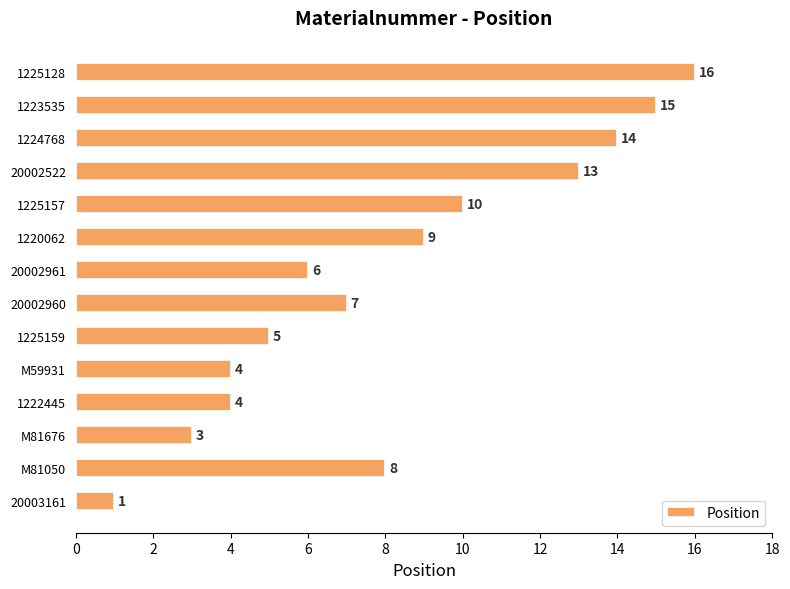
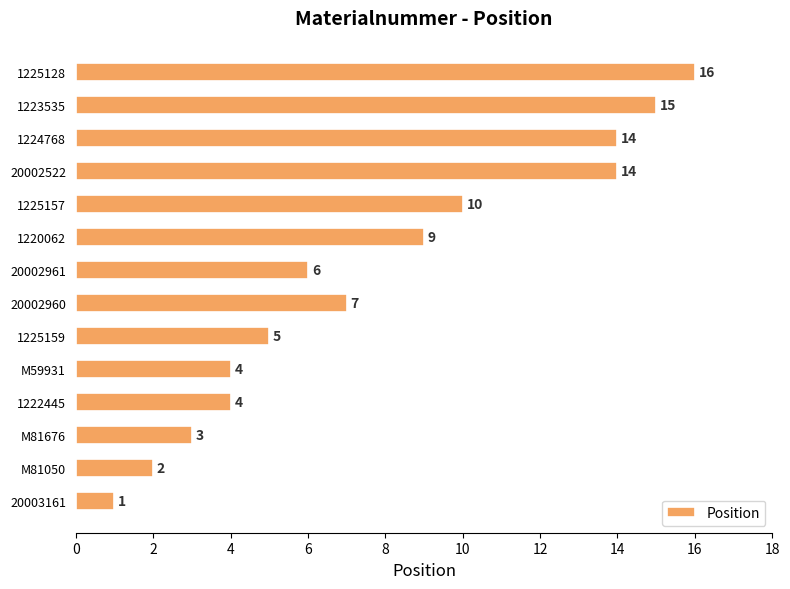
20002522: 13 -> 14
M81050: 8 -> 2
